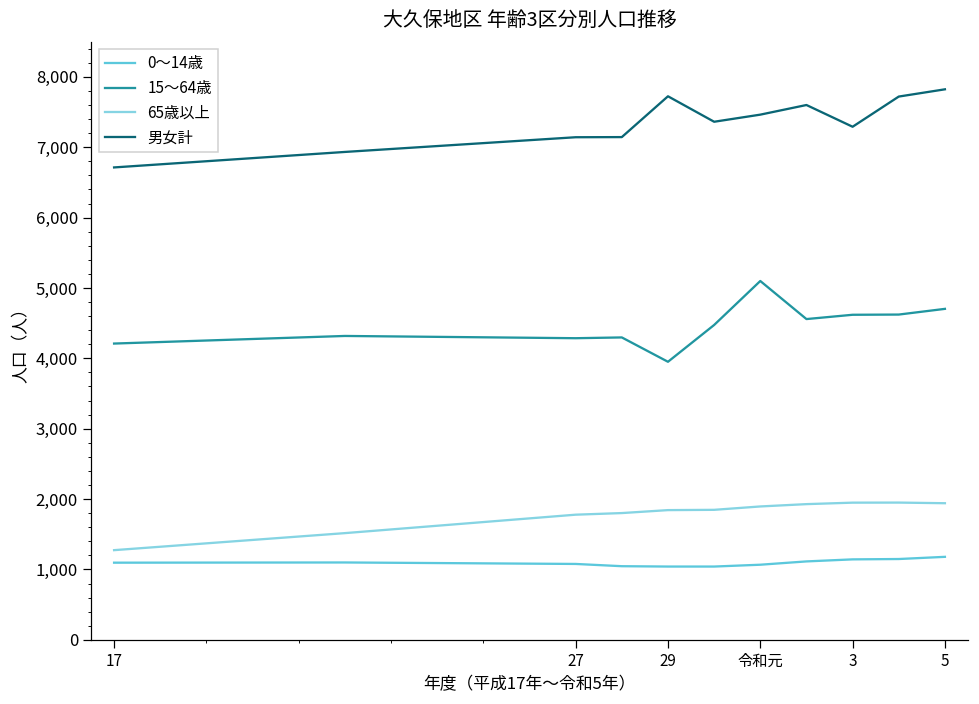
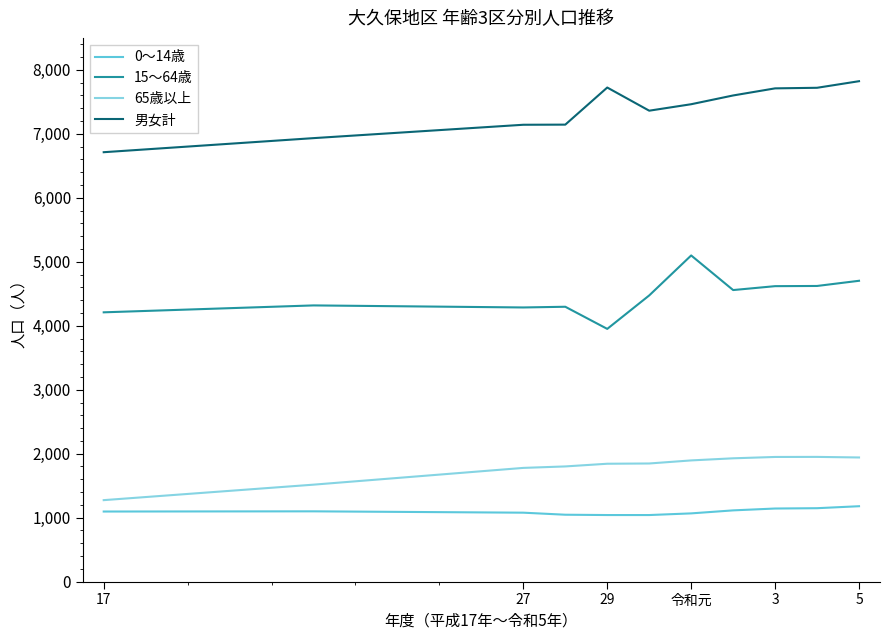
男女計, 3: 7,300 -> 7,700
